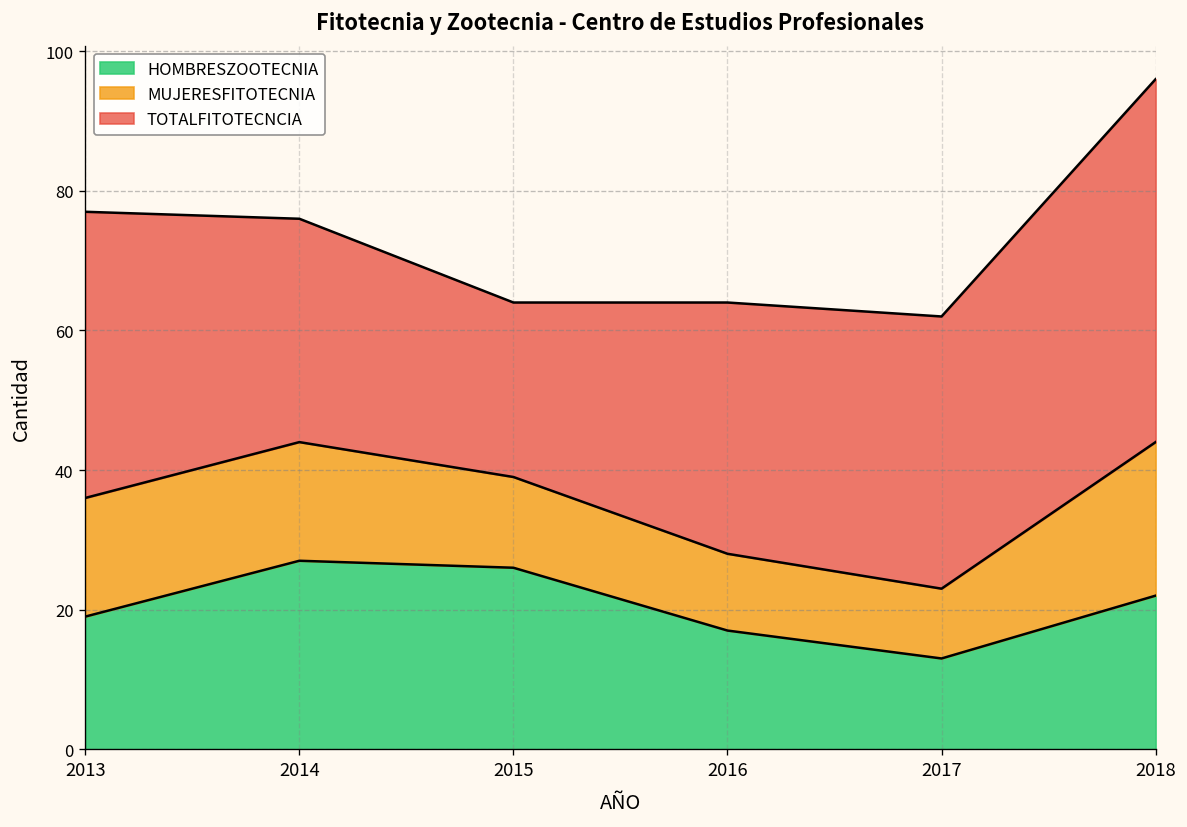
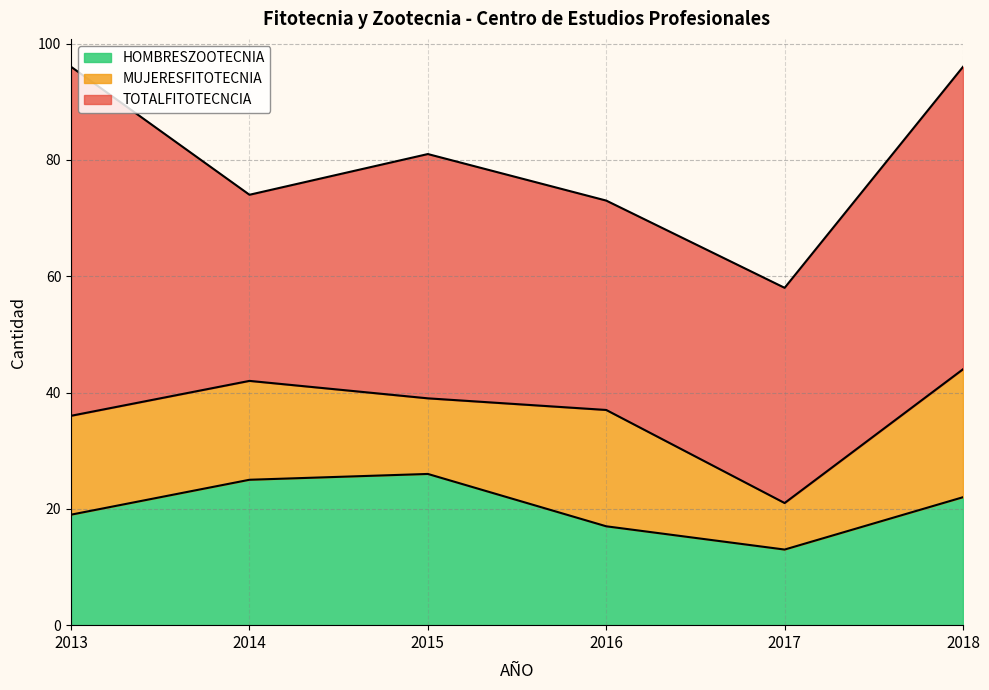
TOTALFITOTECNCIA, 2013: 41 -> 60
HOMBRESZOOTECNIA, 2014: 27 -> 25
TOTALFITOTECNCIA, 2015: 25 -> 42
MUJERESFITOTECNIA, 2016: 11 -> 20
MUJERESFITOTECNIA, 2017: 10 -> 8
TOTALFITOTECNCIA, 2017: 39 -> 37
